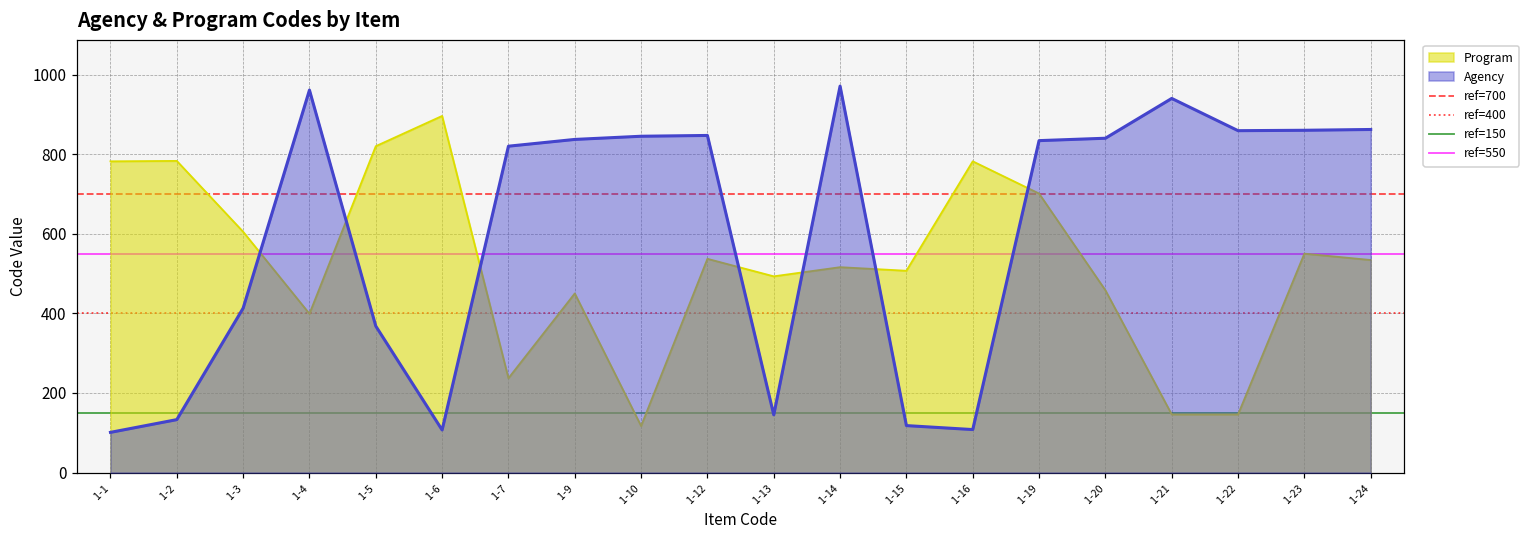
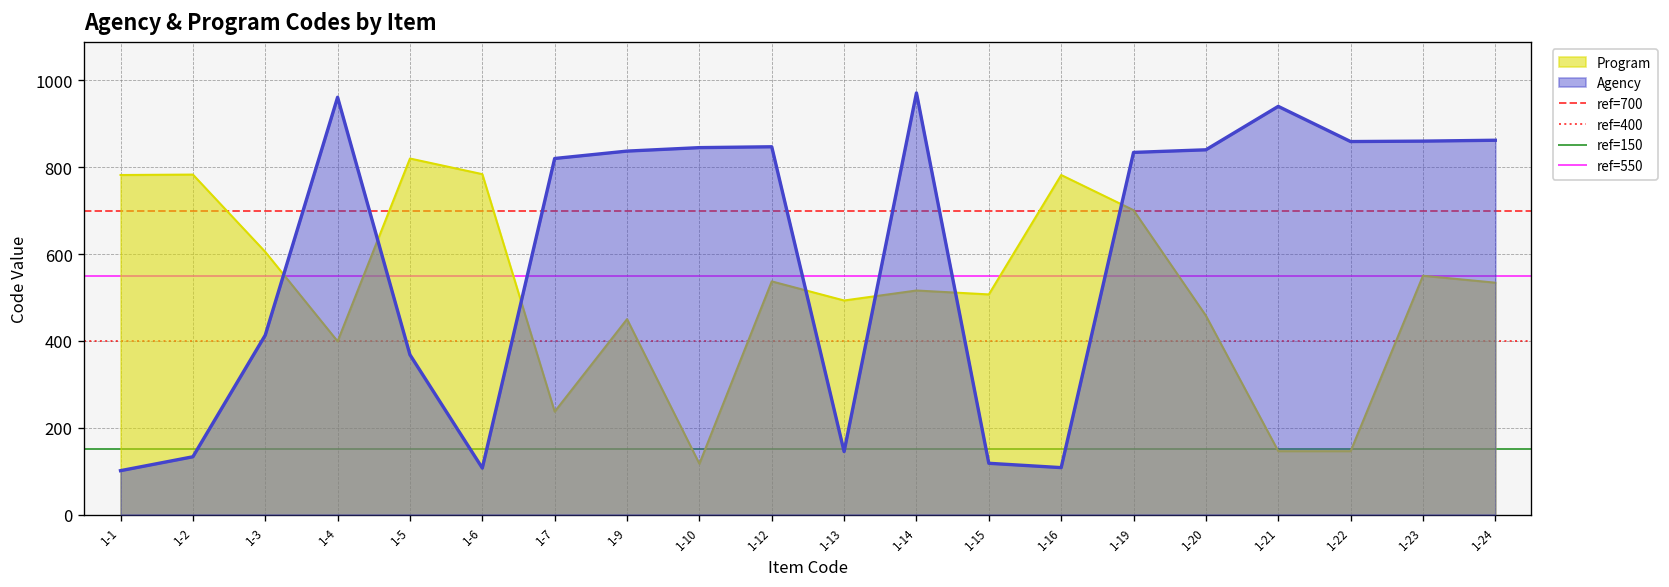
Program, 1-6: 900 -> 780
